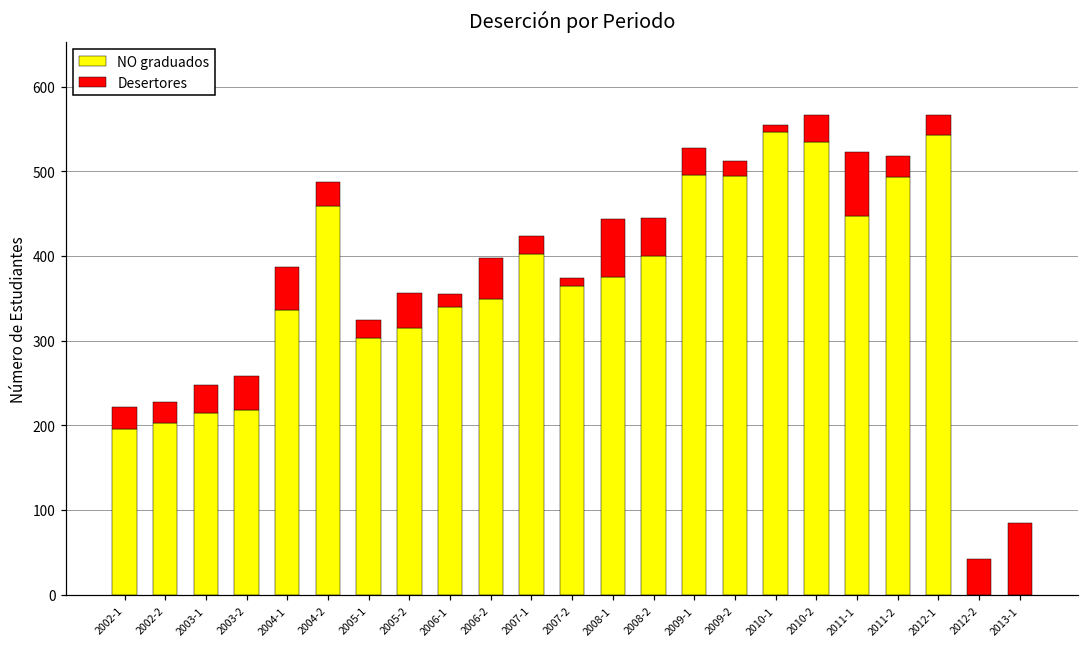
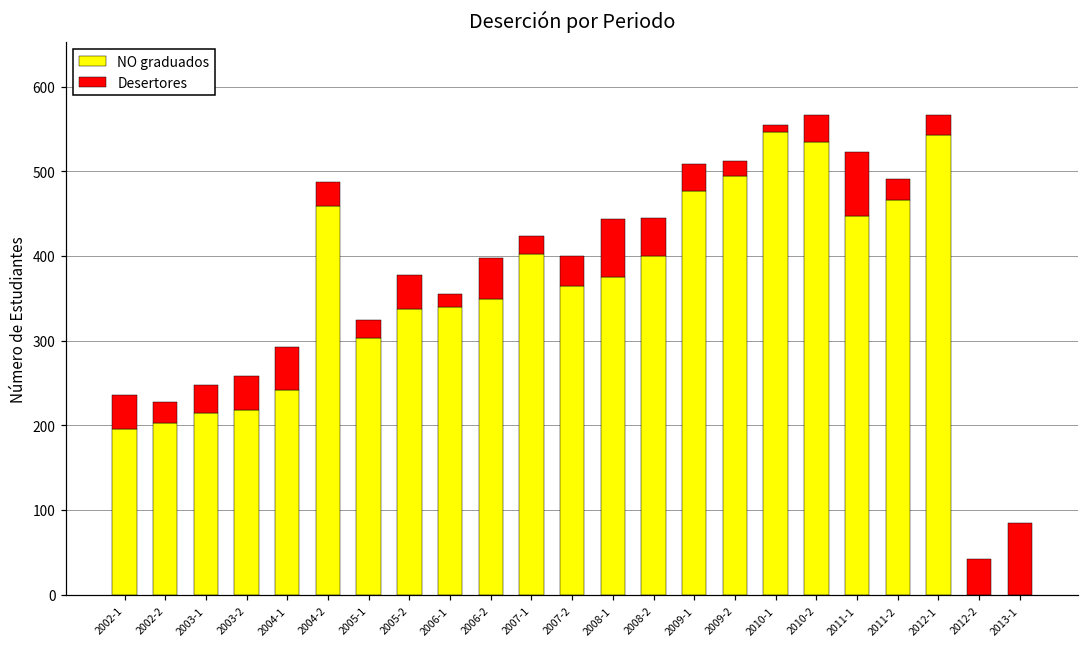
Desertores, 2002-1: 30 -> 40
NO graduados, 2004-1: 340 -> 240
NO graduados, 2005-2: 320 -> 340
Desertores, 2007-2: 10 -> 40
NO graduados, 2009-1: 500 -> 480
NO graduados, 2011-2: 490 -> 470
